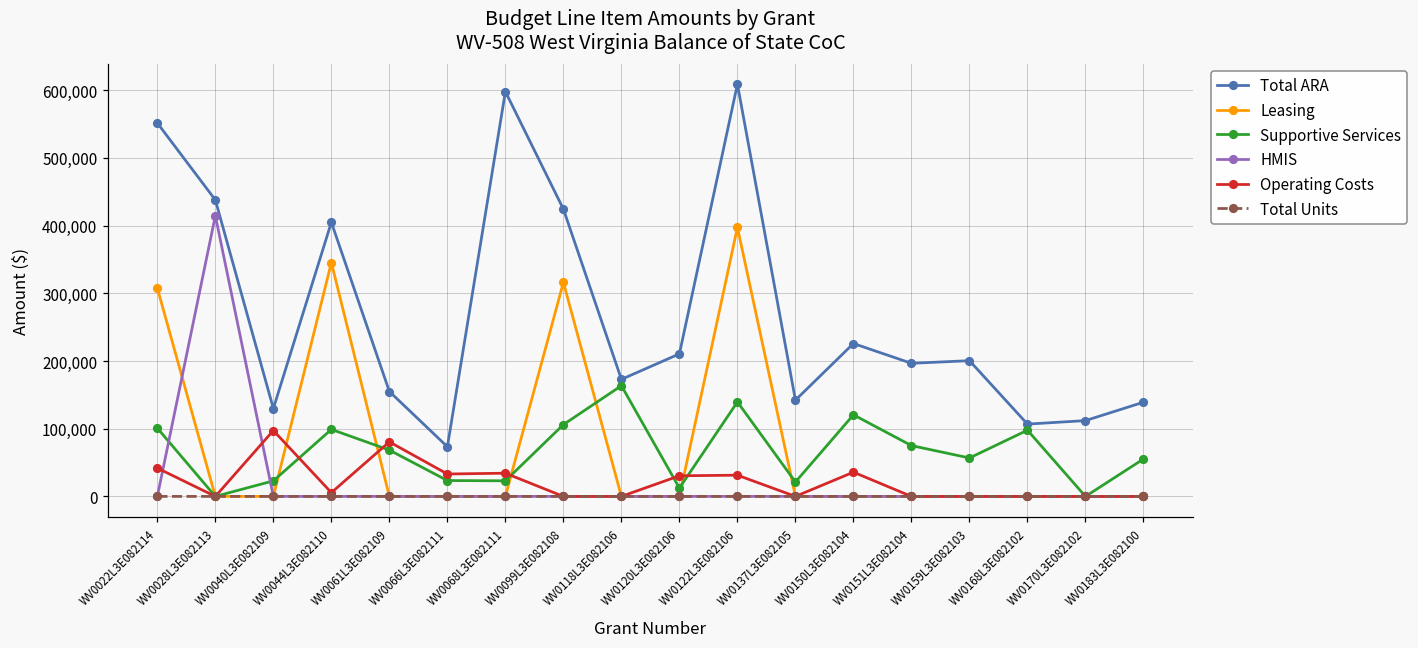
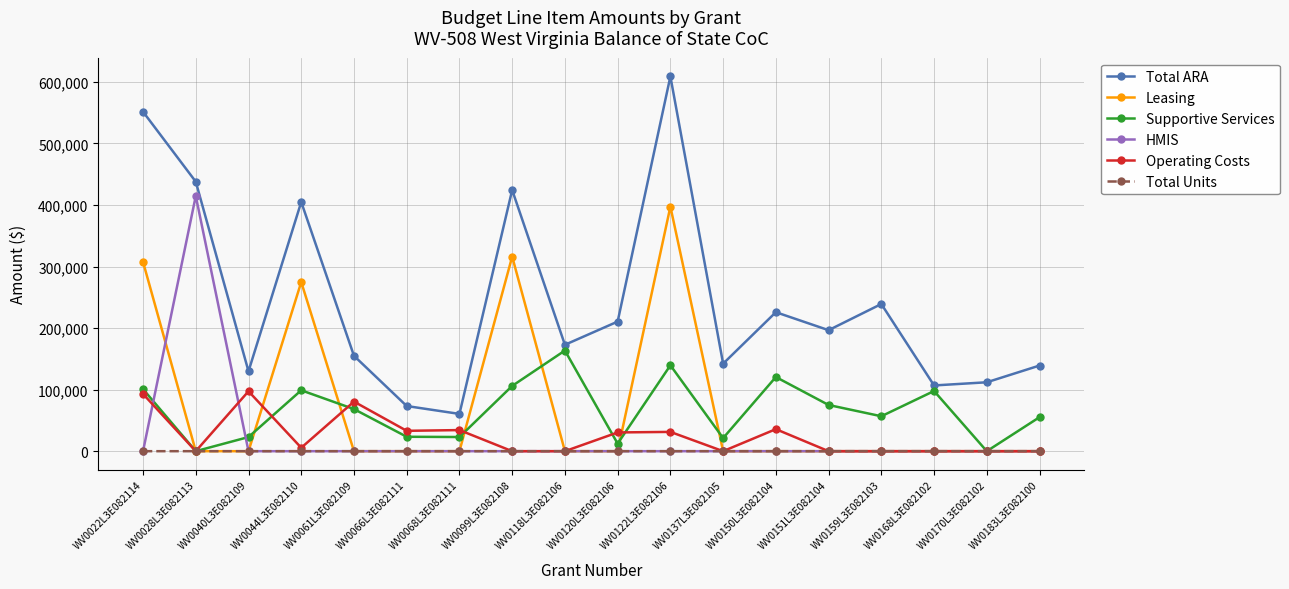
Operating Costs, WV0022L3E082114: 40,000 -> 90,000
Leasing, WV0044L3E082110: 350,000 -> 270,000
Total ARA, WV0068L3E082111: 600,000 -> 60,000
Total ARA, WV0159L3E082103: 200,000 -> 240,000
